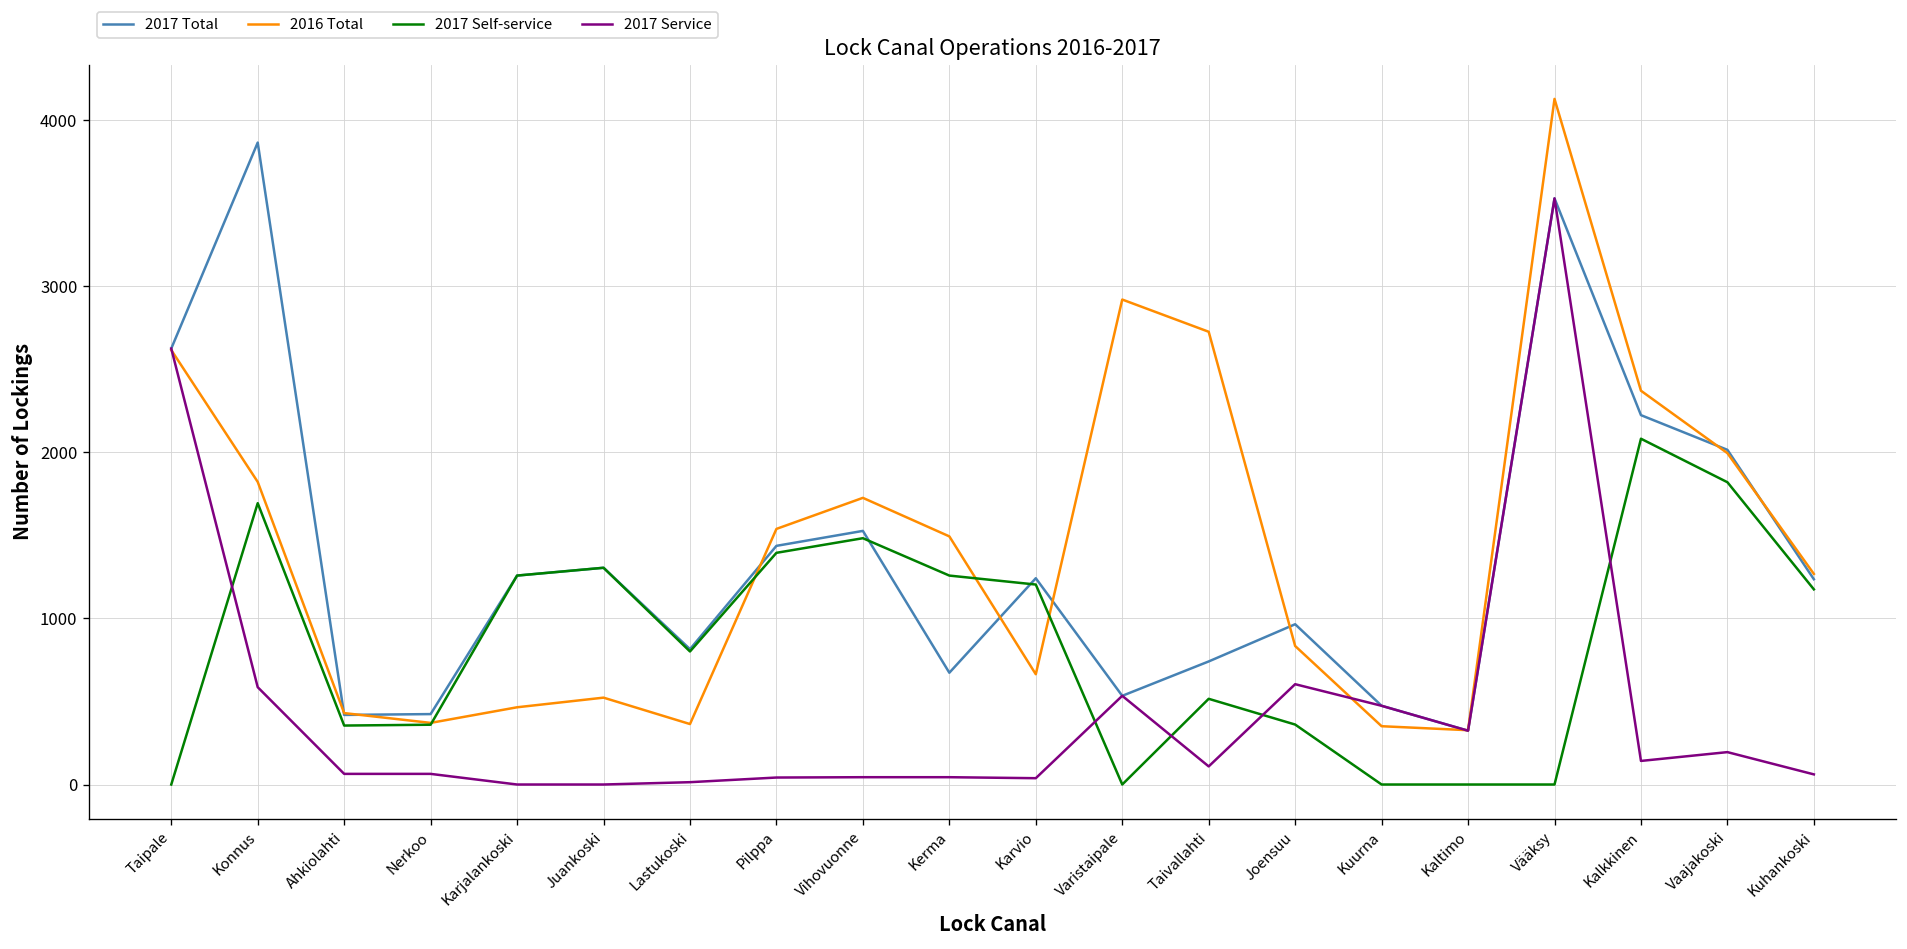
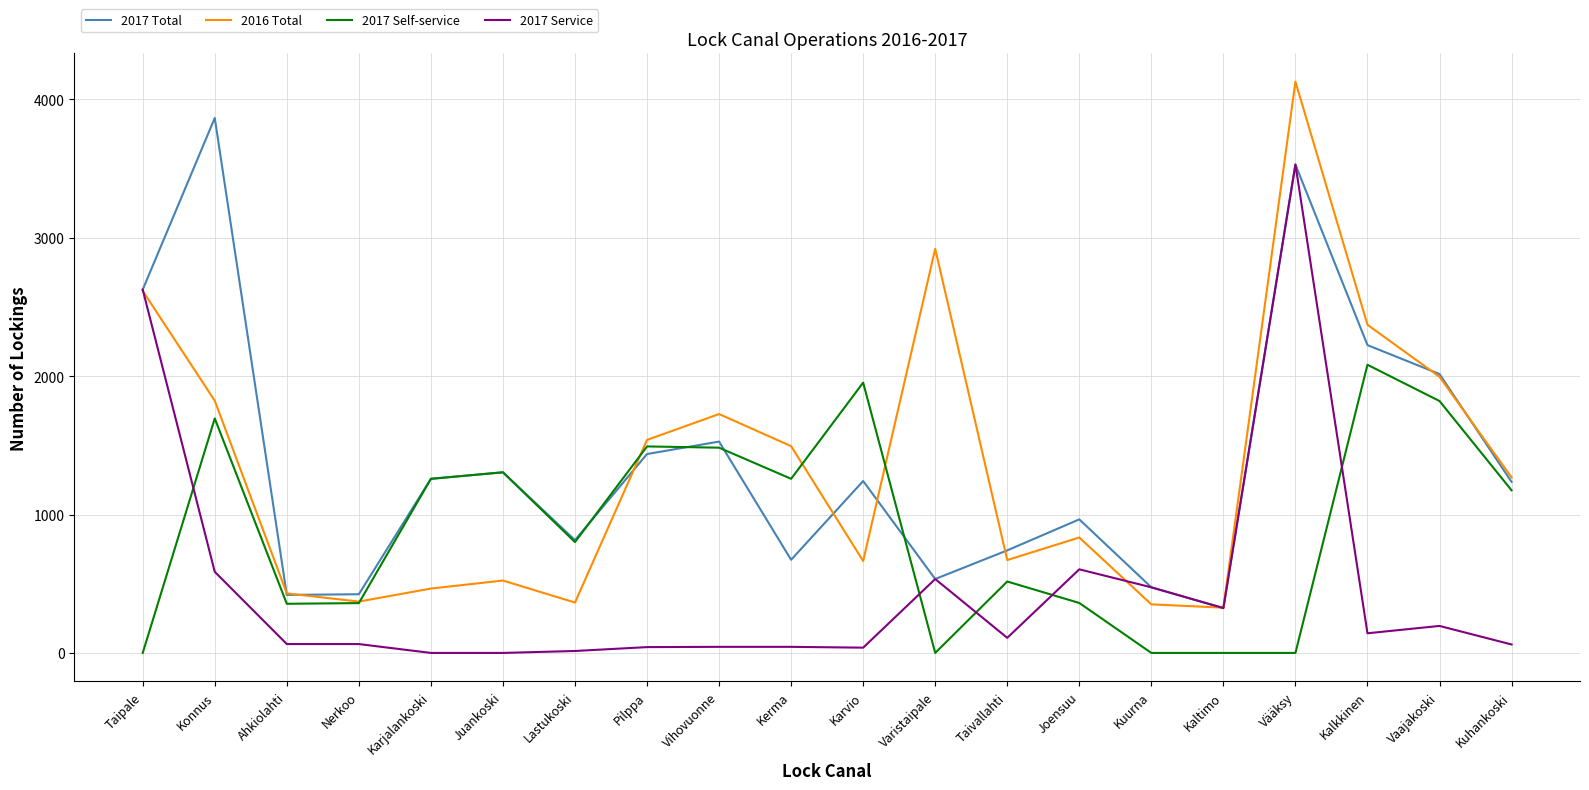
2017 Self-service, Pilppa: 1400 -> 1490
2017 Self-service, Karvio: 1200 -> 1950
2016 Total, Taivallahti: 2730 -> 670
